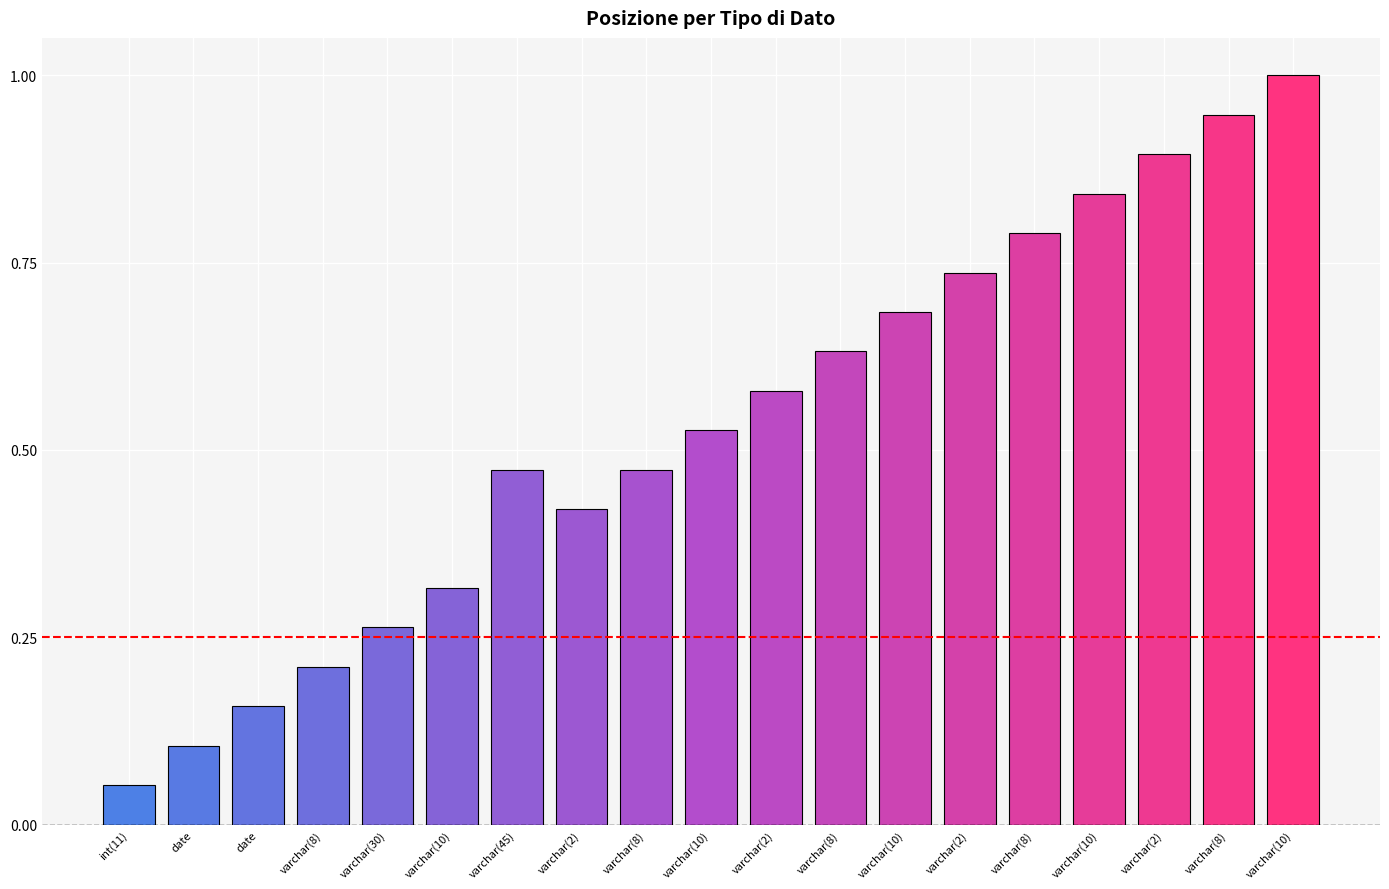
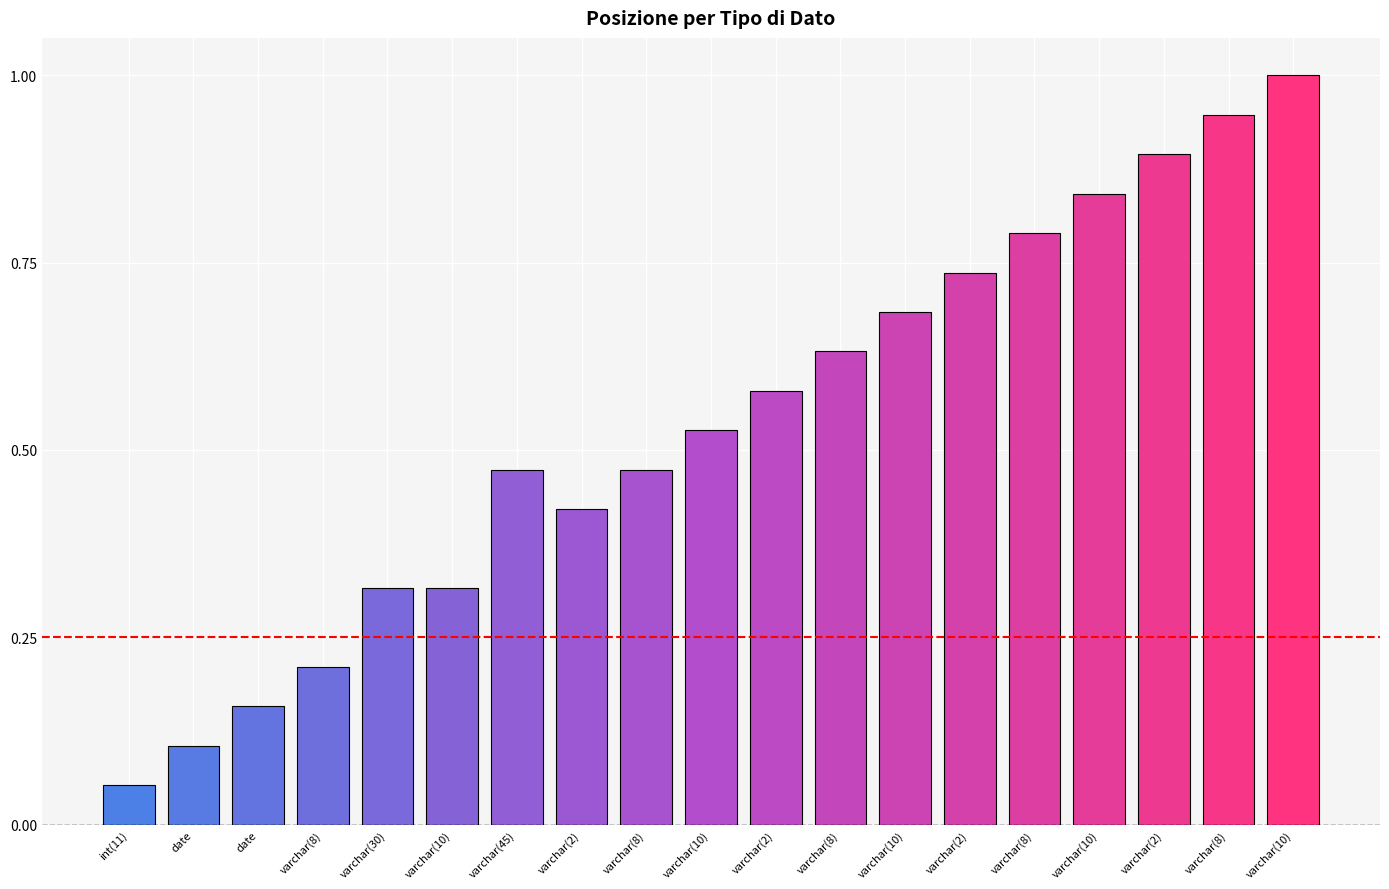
varchar(30): 0.26 -> 0.32
